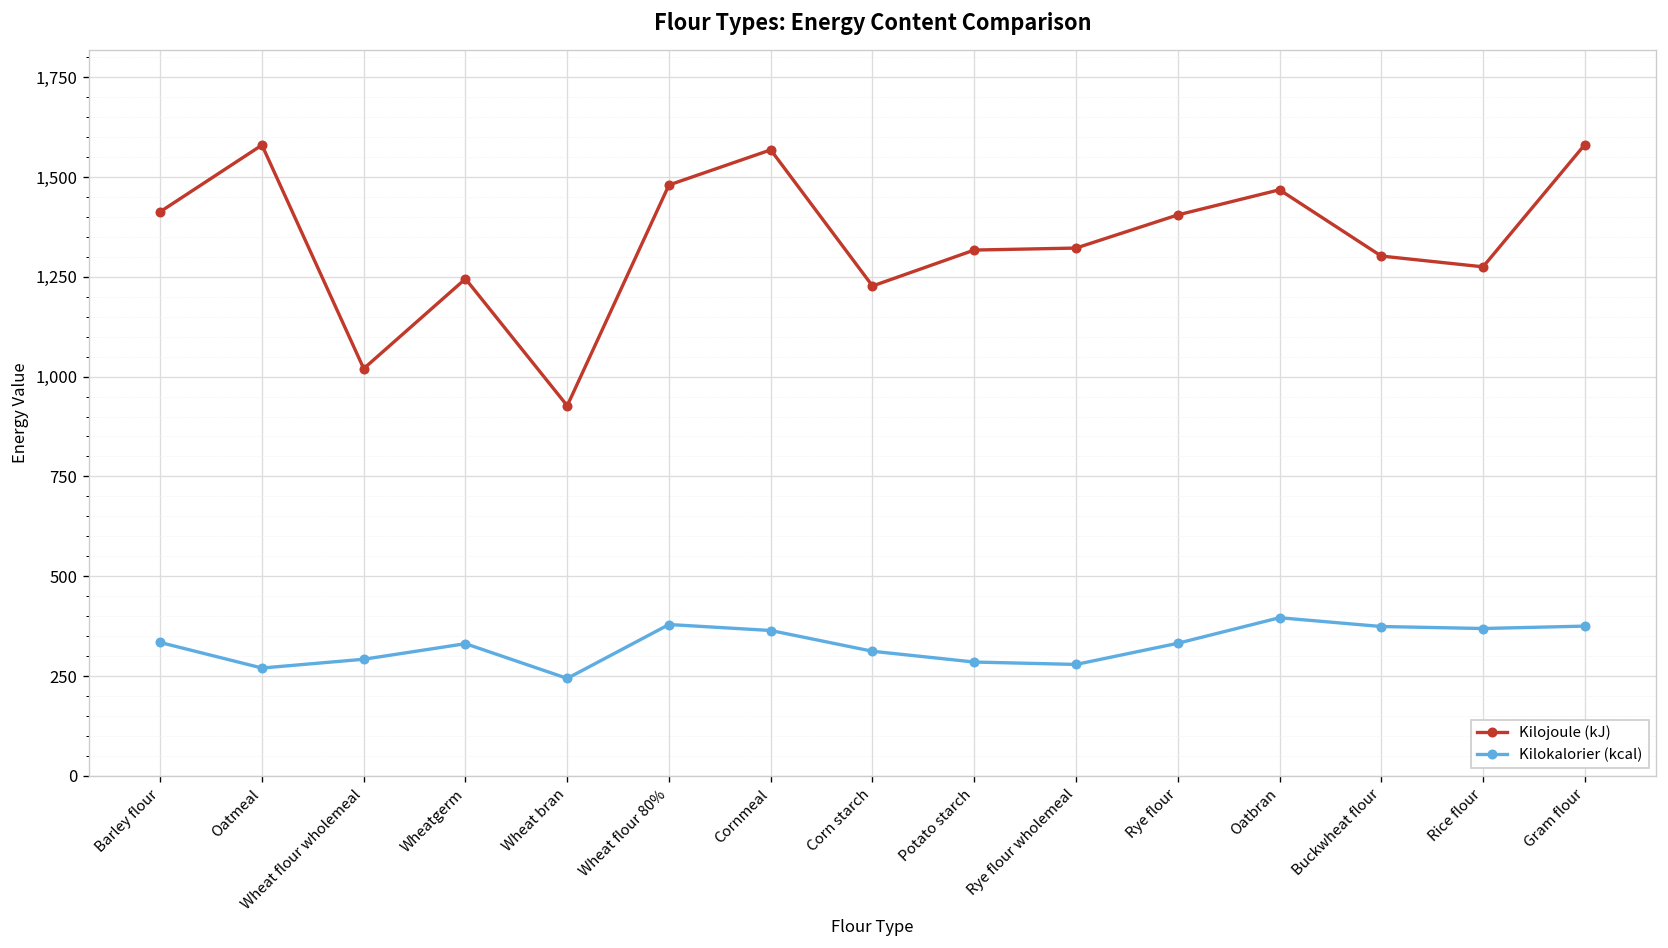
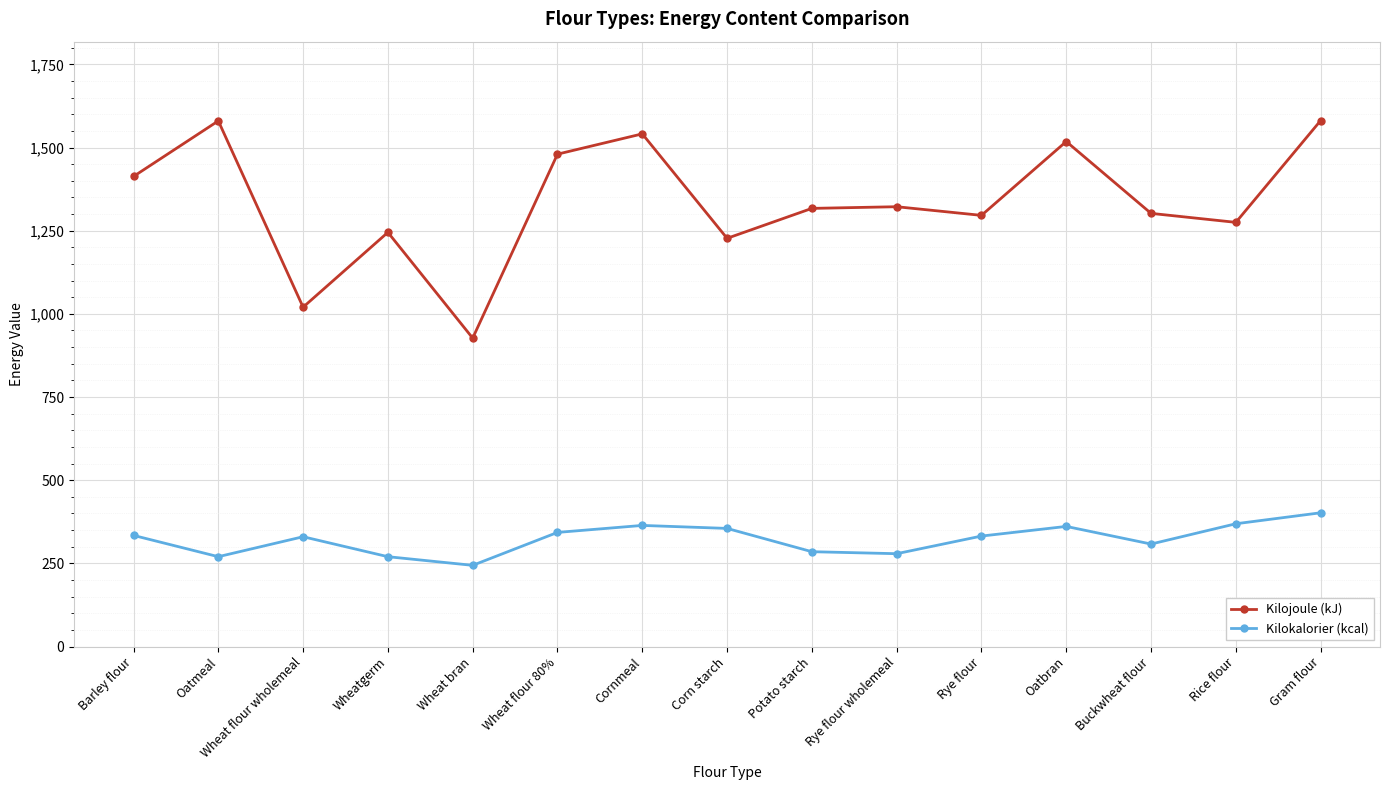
Kilokalorier (kcal), Wheat flour wholemeal: 290 -> 330
Kilokalorier (kcal), Wheatgerm: 330 -> 270
Kilokalorier (kcal), Wheat flour 80%: 380 -> 340
Kilojoule (kJ), Cornmeal: 1,570 -> 1,540
Kilokalorier (kcal), Corn starch: 310 -> 360
Kilojoule (kJ), Rye flour: 1,410 -> 1,300
Kilojoule (kJ), Oatbran: 1,470 -> 1,520
Kilokalorier (kcal), Oatbran: 400 -> 360
Kilokalorier (kcal), Buckwheat flour: 370 -> 310
Kilokalorier (kcal), Gram flour: 380 -> 400
